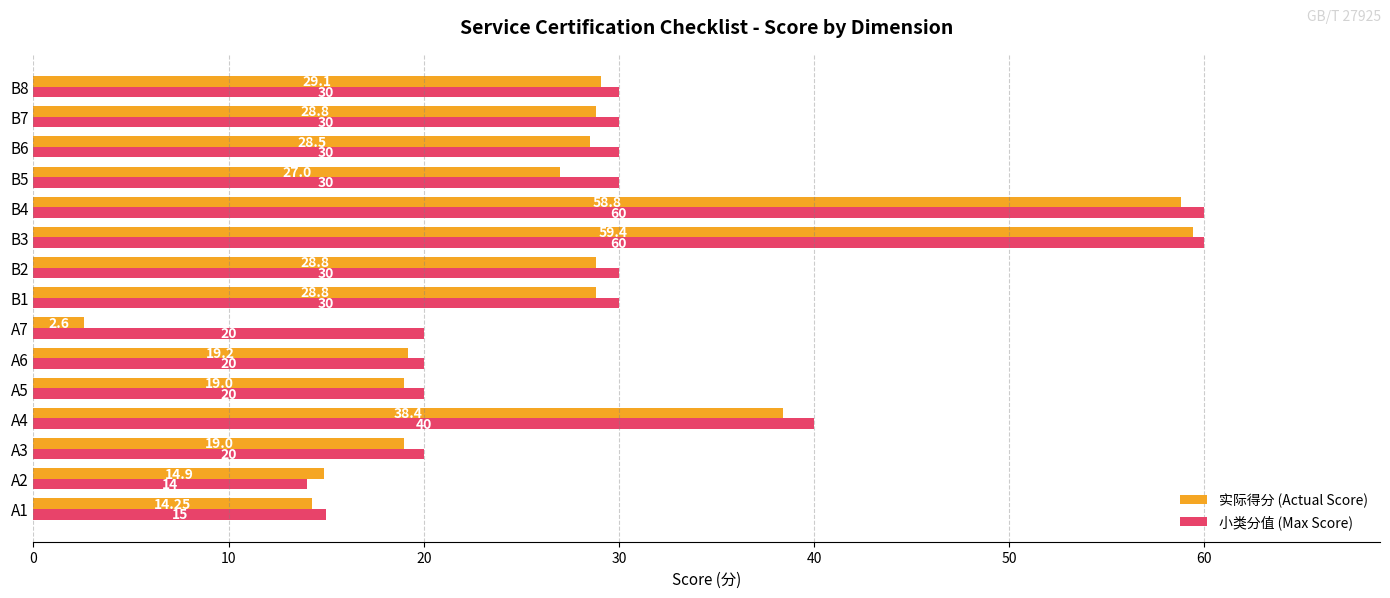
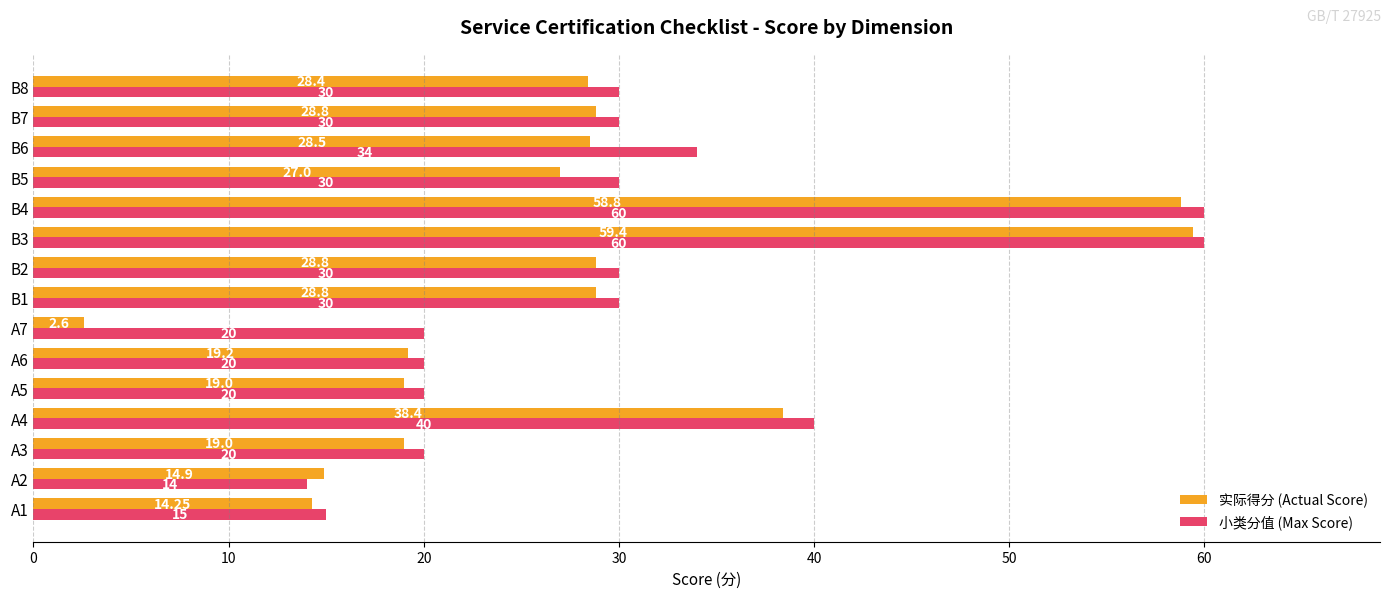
实际得分 (Actual Score), B8: 29.1 -> 28.4
小类分值 (Max Score), B6: 30 -> 34
